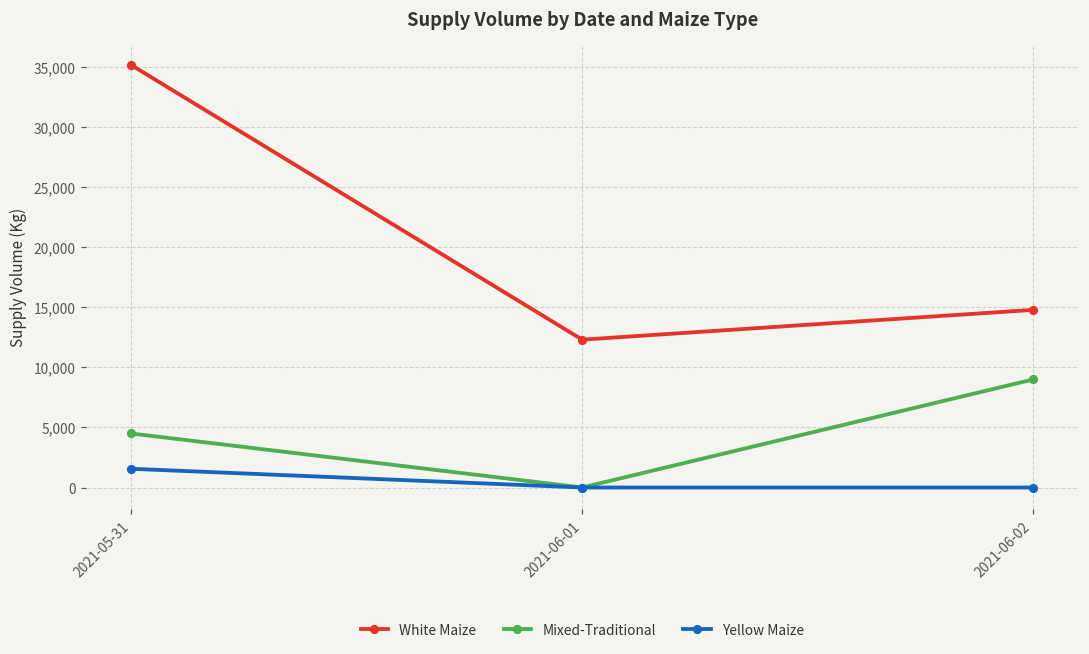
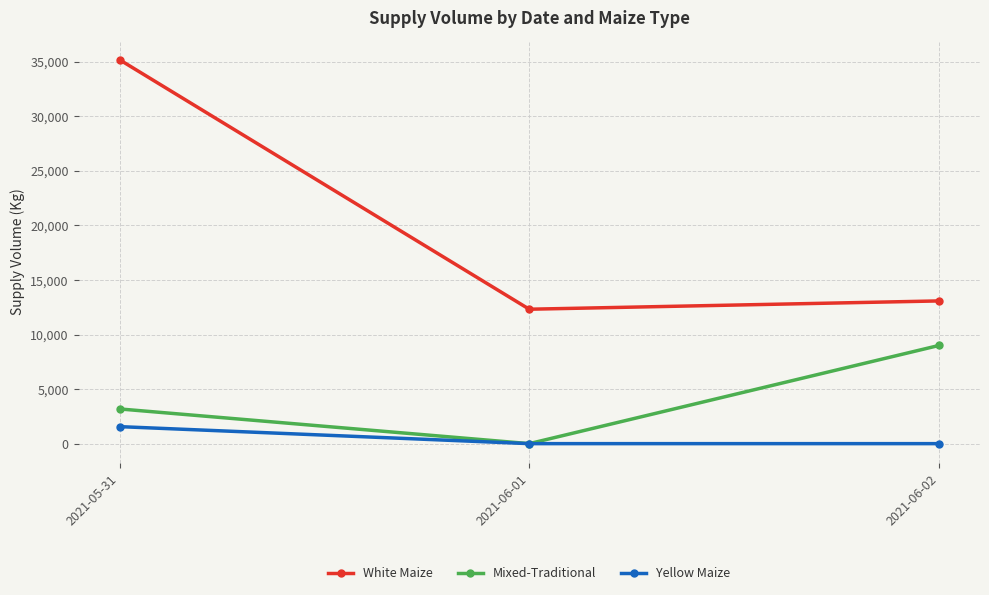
Mixed-Traditional, 2021-05-31: 4,500 -> 3,200
White Maize, 2021-06-02: 14,800 -> 13,100
